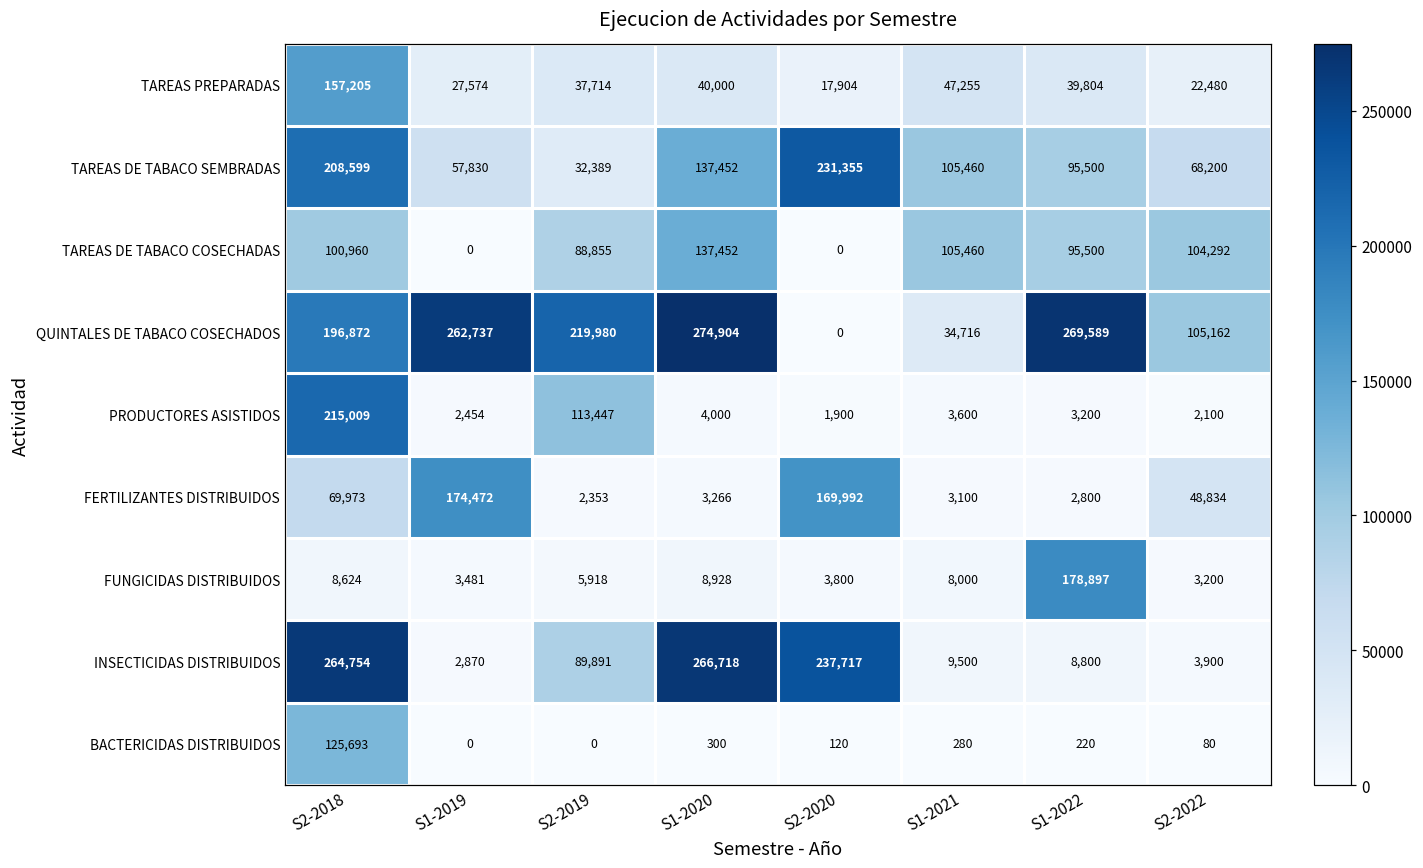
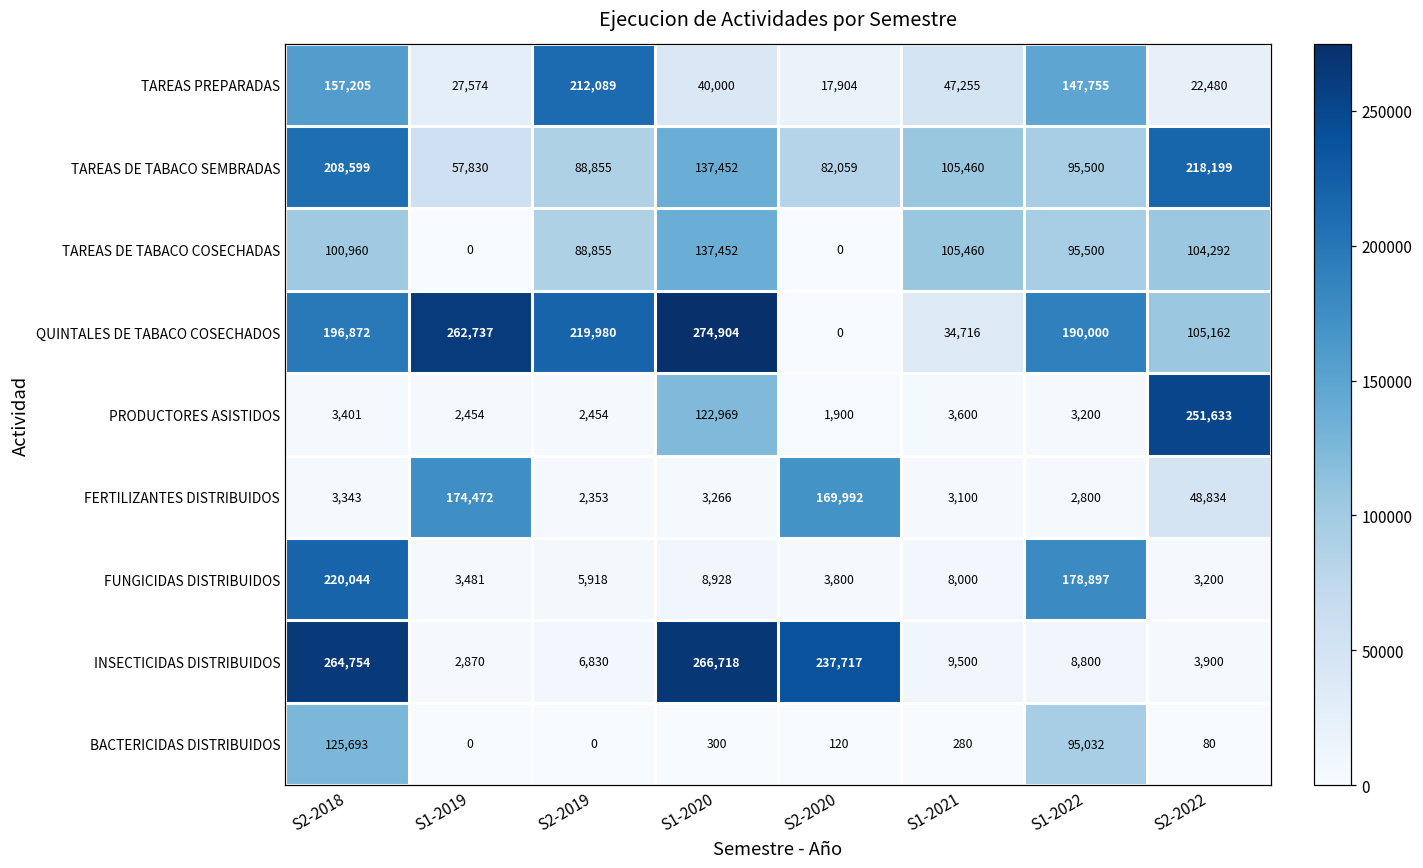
TAREAS PREPARADAS, S2-2019: 37,714 -> 212,089
TAREAS PREPARADAS, S1-2022: 39,804 -> 147,755
TAREAS DE TABACO SEMBRADAS, S2-2019: 32,389 -> 88,855
TAREAS DE TABACO SEMBRADAS, S2-2020: 231,355 -> 82,059
TAREAS DE TABACO SEMBRADAS, S2-2022: 68,200 -> 218,199
QUINTALES DE TABACO COSECHADOS, S1-2022: 269,589 -> 190,000
PRODUCTORES ASISTIDOS, S2-2018: 215,009 -> 3,401
PRODUCTORES ASISTIDOS, S2-2019: 113,447 -> 2,454
PRODUCTORES ASISTIDOS, S1-2020: 4,000 -> 122,969
PRODUCTORES ASISTIDOS, S2-2022: 2,100 -> 251,633
FERTILIZANTES DISTRIBUIDOS, S2-2018: 69,973 -> 3,343
FUNGICIDAS DISTRIBUIDOS, S2-2018: 8,624 -> 220,044
INSECTICIDAS DISTRIBUIDOS, S2-2019: 89,891 -> 6,830
BACTERICIDAS DISTRIBUIDOS, S1-2022: 220 -> 95,032
